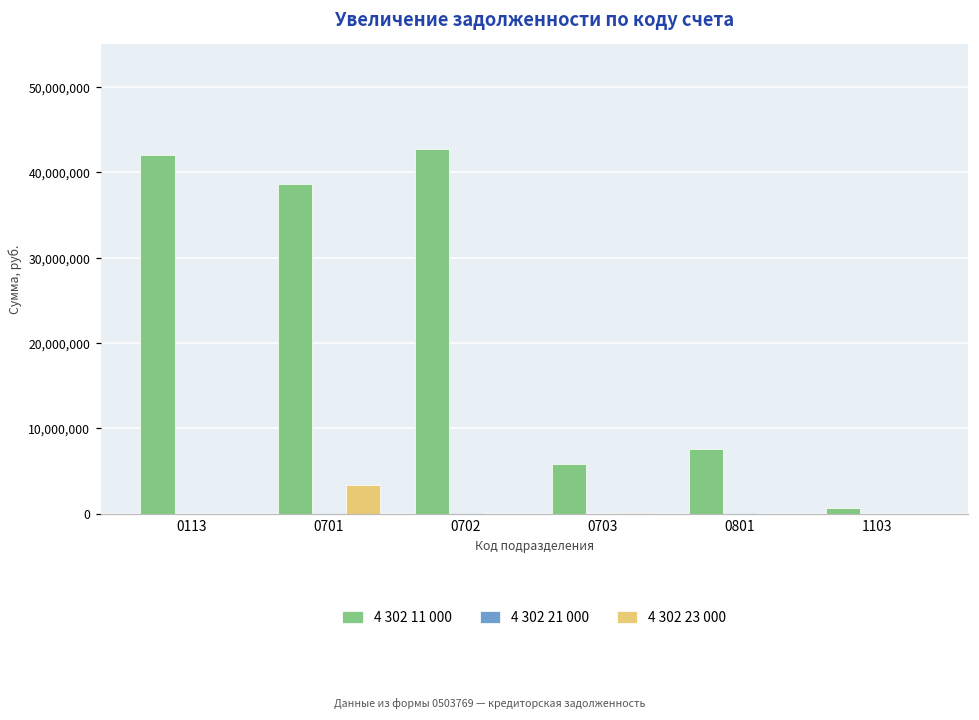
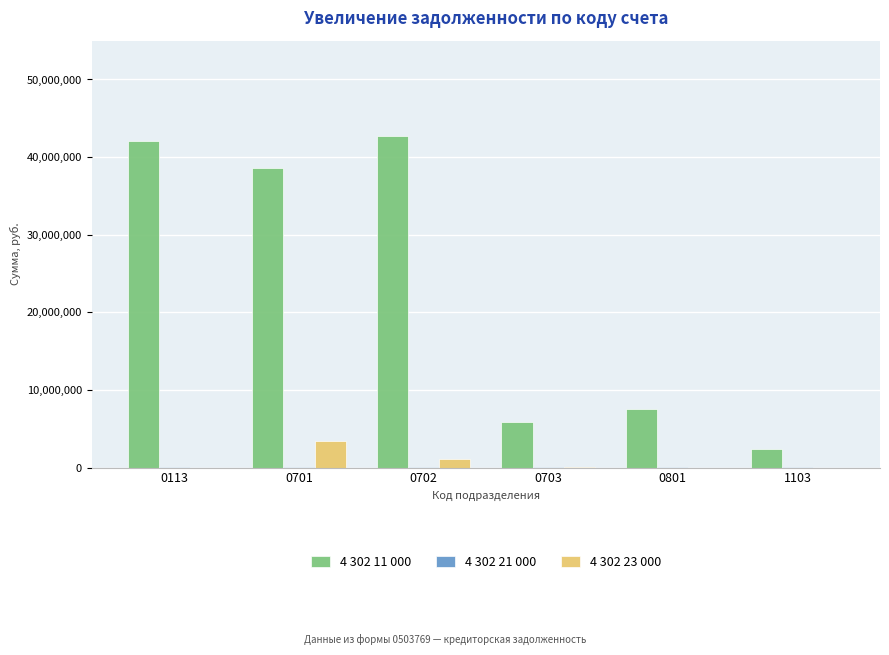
4 302 23 000, 0702: 0 -> 1,000,000
4 302 11 000, 1103: 1,000,000 -> 2,000,000
